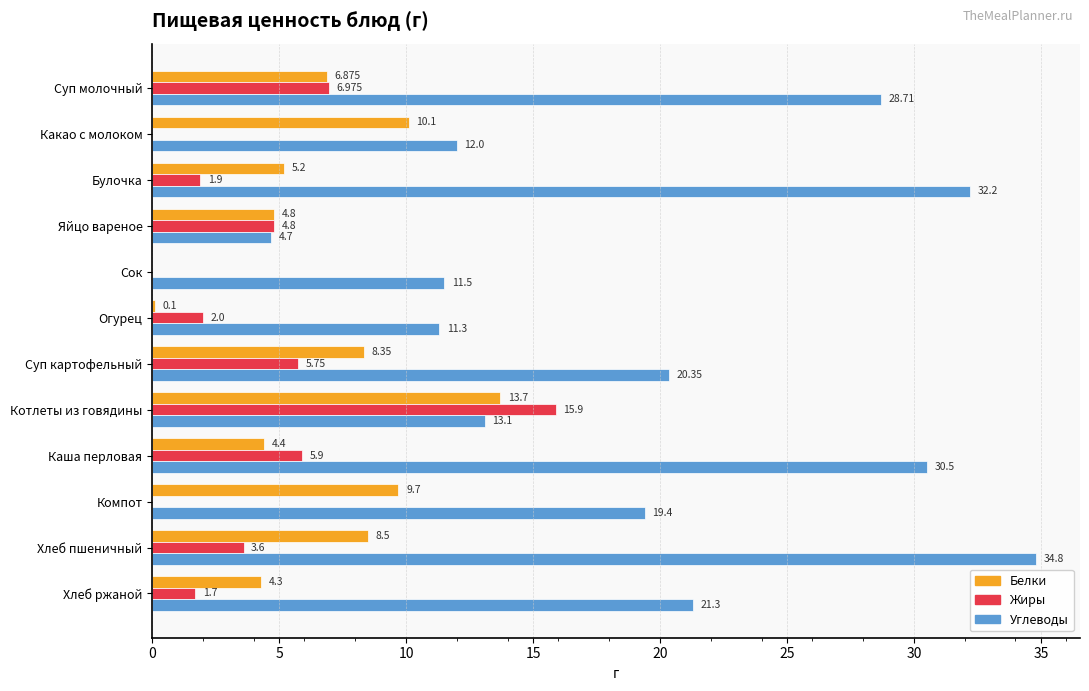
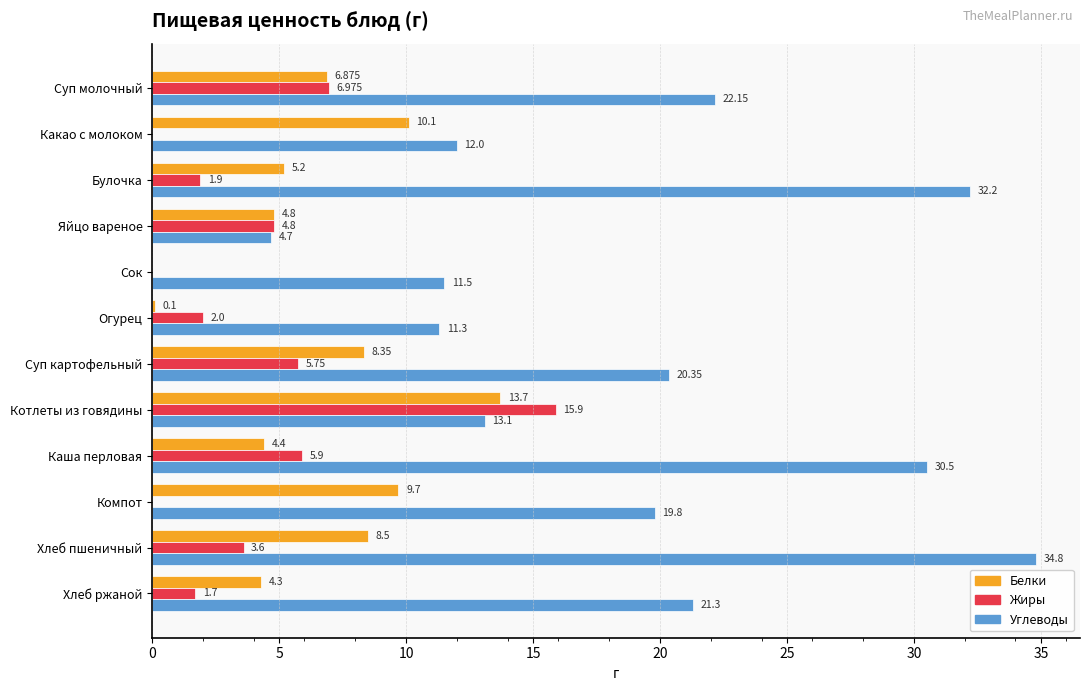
Углеводы, Суп молочный: 28.71 -> 22.15
Углеводы, Компот: 19.4 -> 19.8
